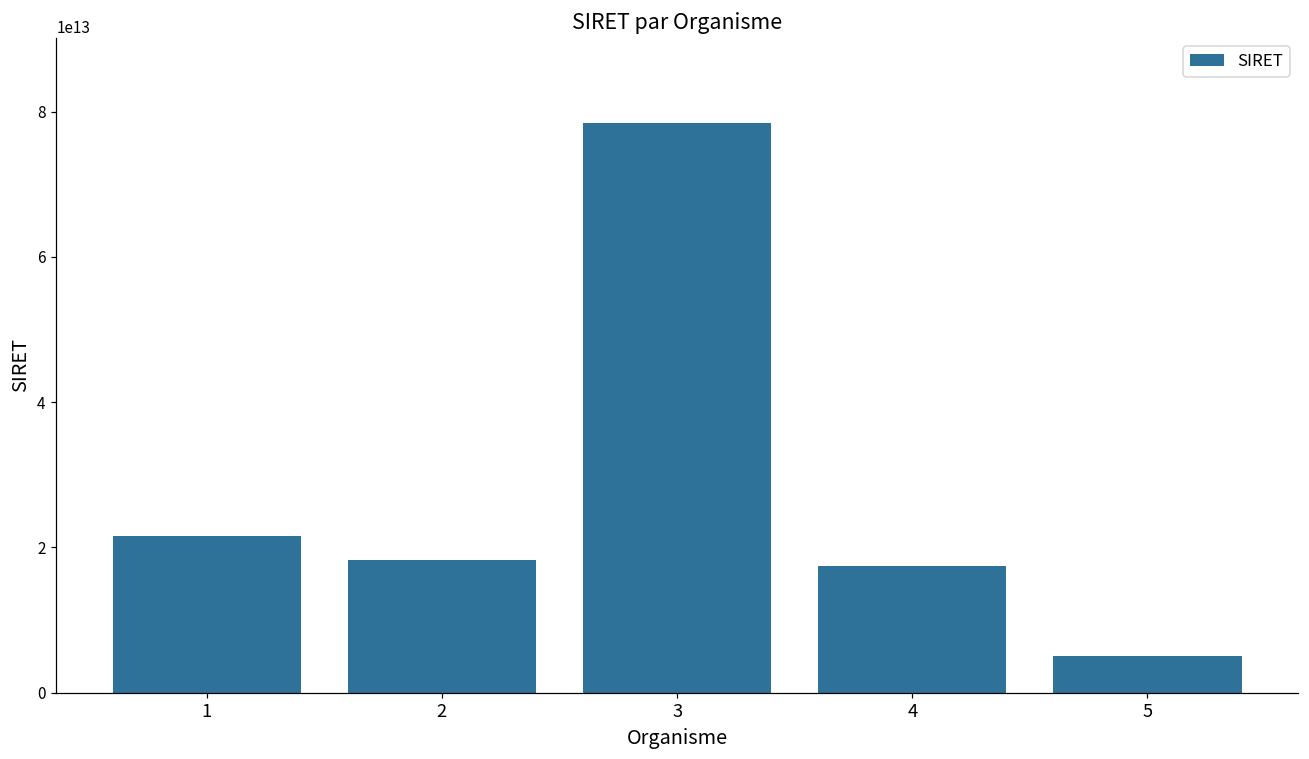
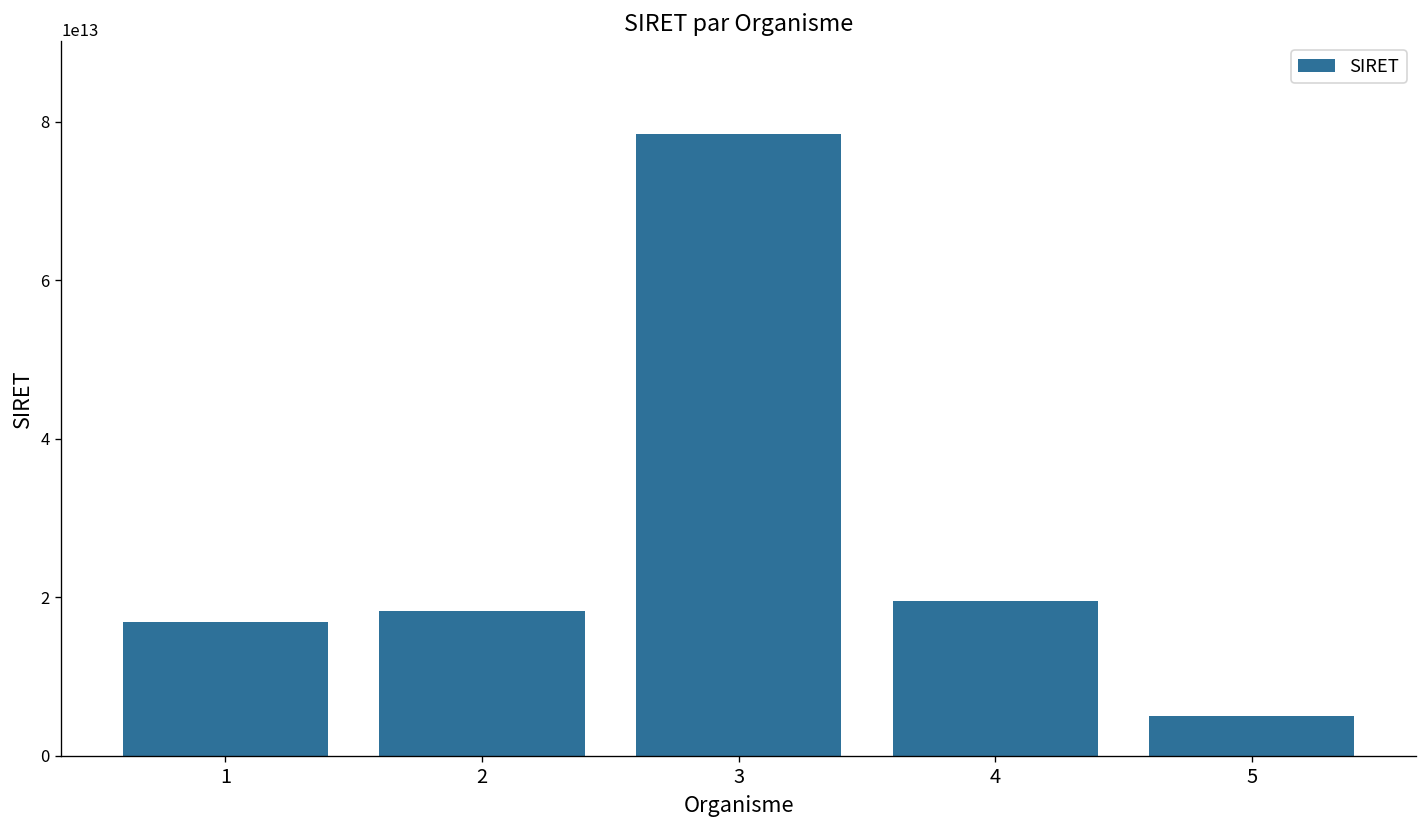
1: 22000000000000 -> 17000000000000
4: 17000000000000 -> 20000000000000
